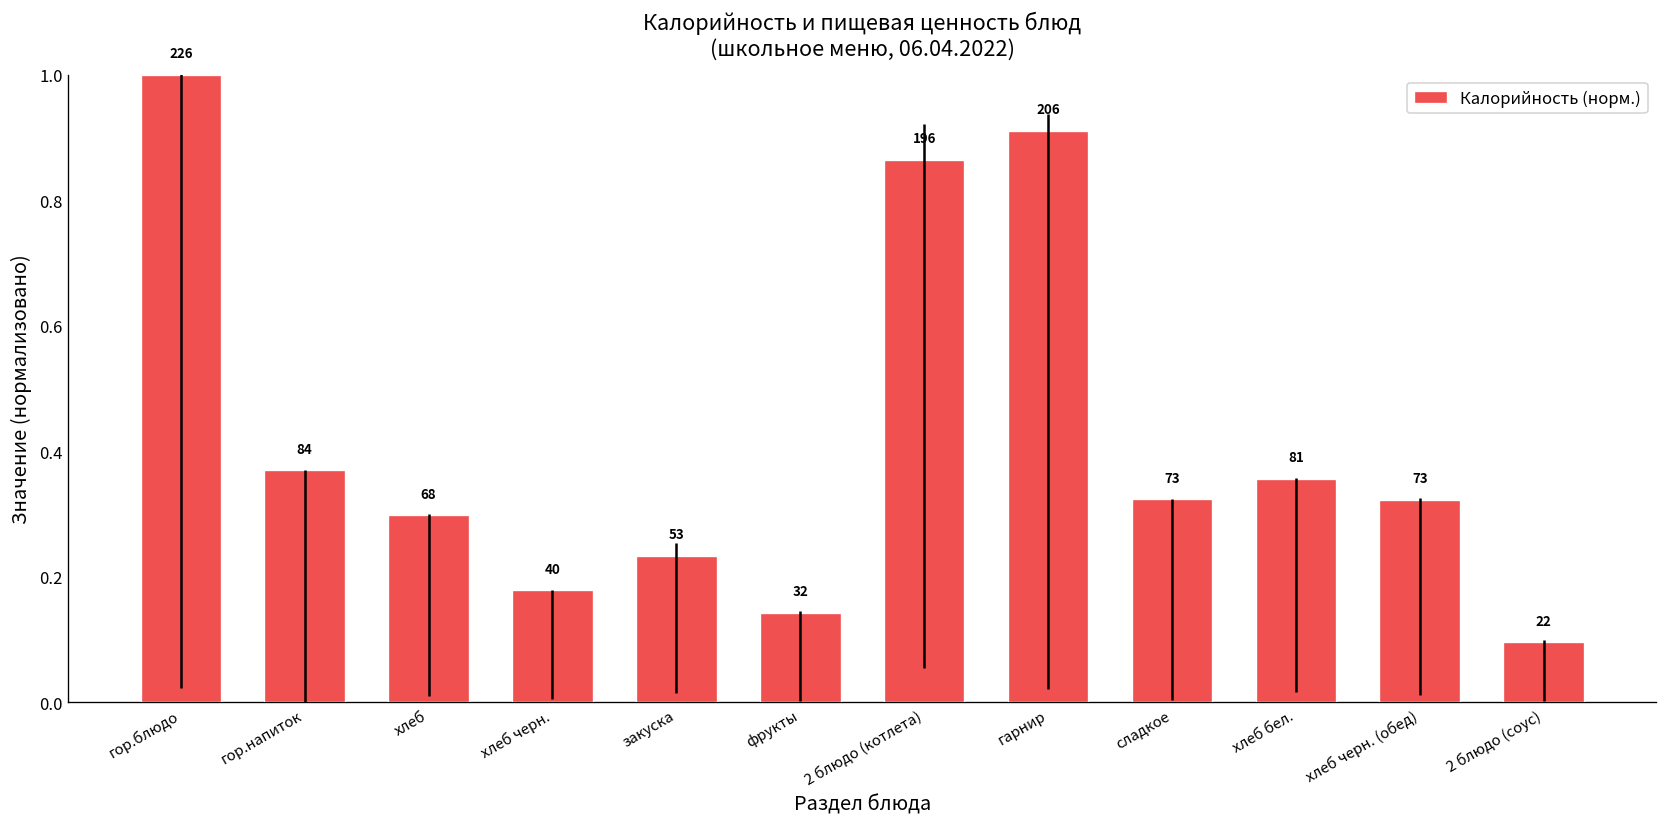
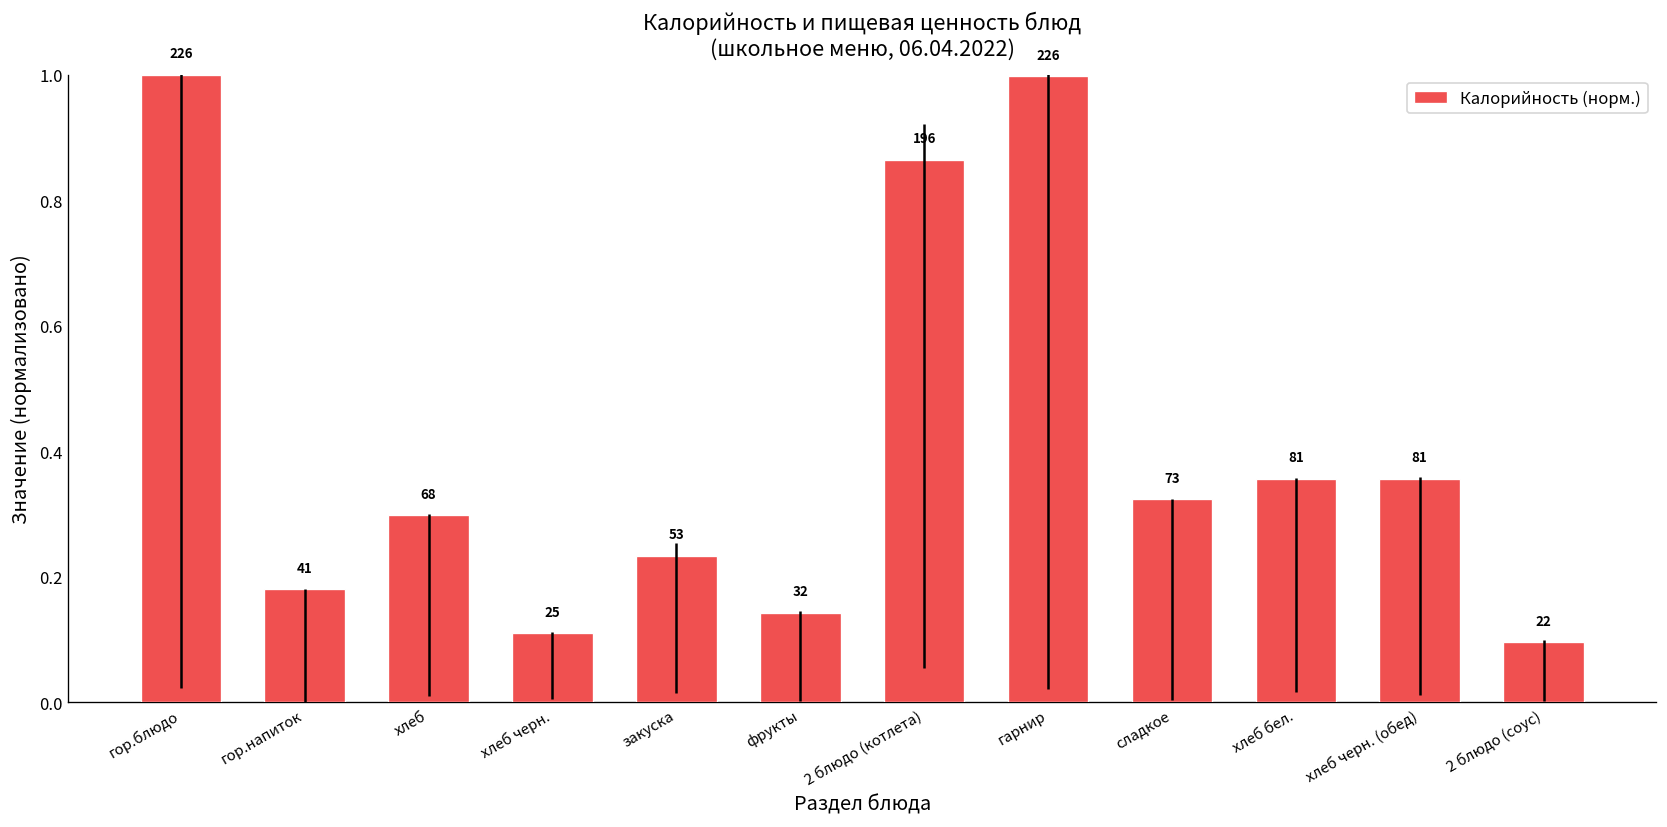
гор.напиток: 84 -> 41
хлеб черн.: 40 -> 25
гарнир: 206 -> 226
хлеб черн. (обед): 73 -> 81
